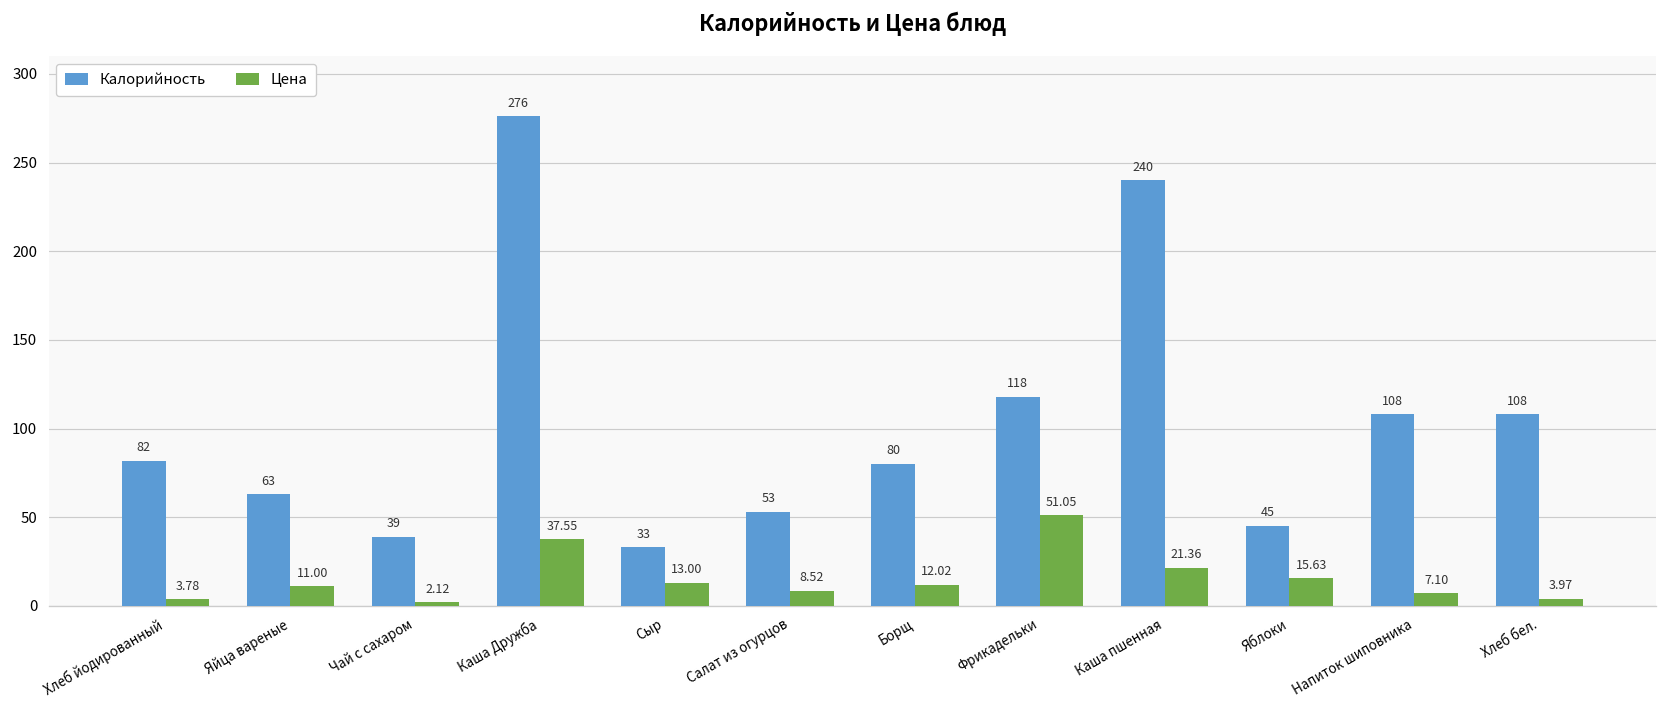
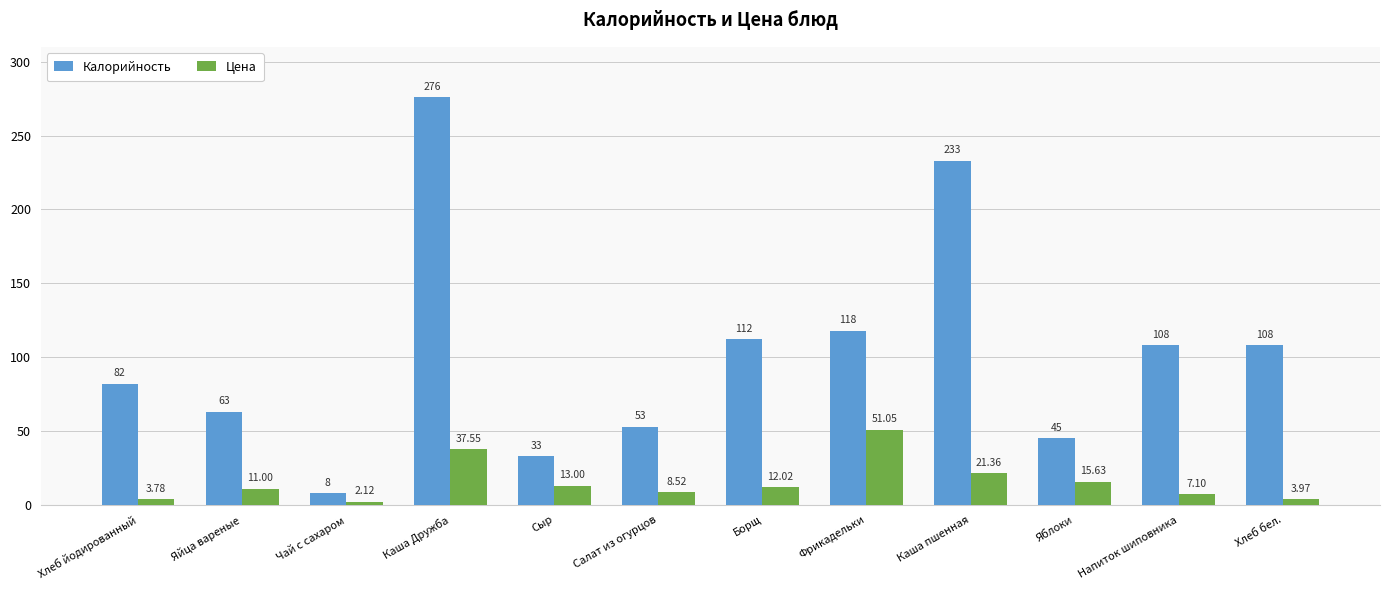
Калорийность, Чай с сахаром: 39 -> 8
Калорийность, Борщ: 80 -> 112
Калорийность, Каша пшенная: 240 -> 233
